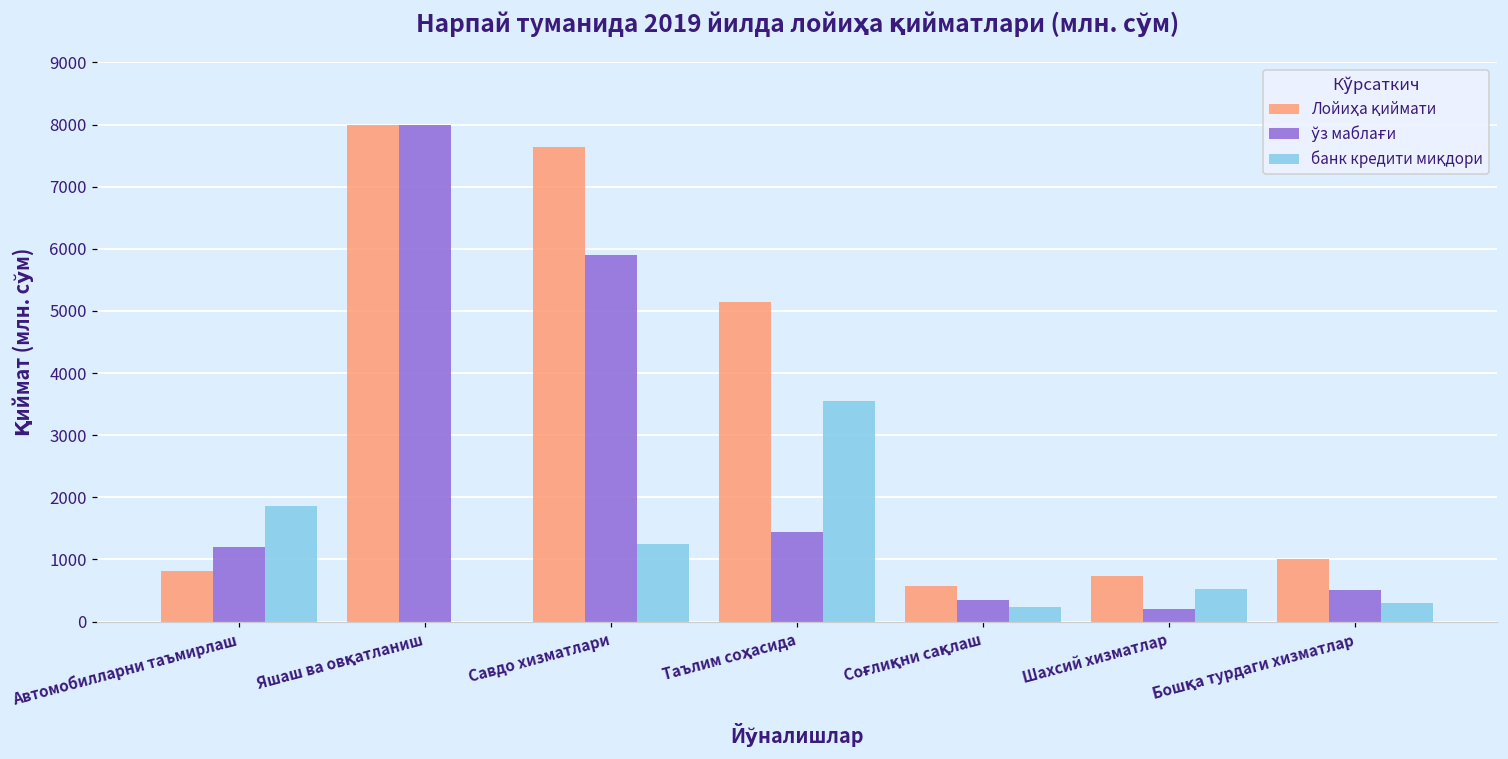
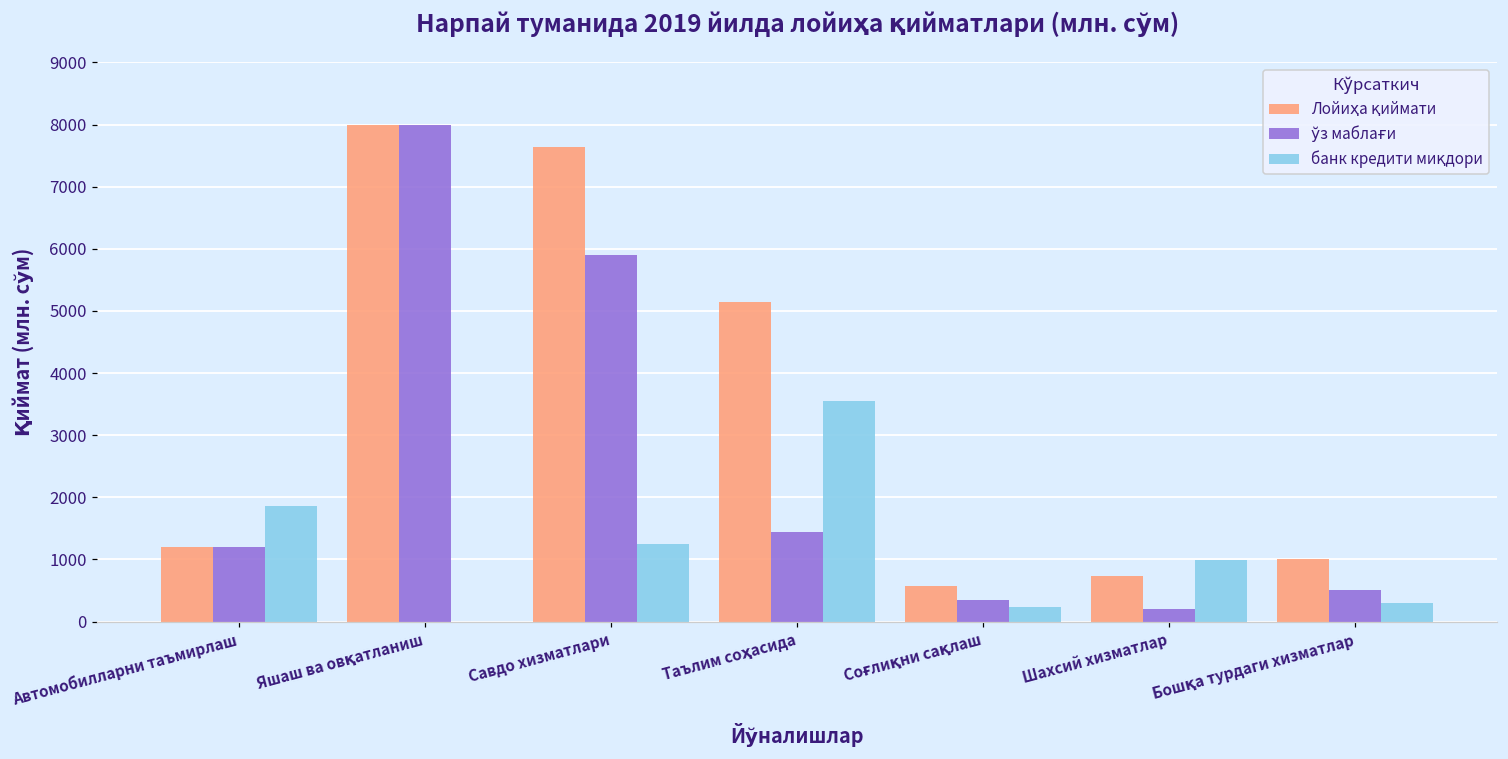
Лойиҳа қиймати, Автомобилларни таъмирлаш: 800 -> 1200
банк кредити миқдори, Шахсий хизматлар: 500 -> 1000
